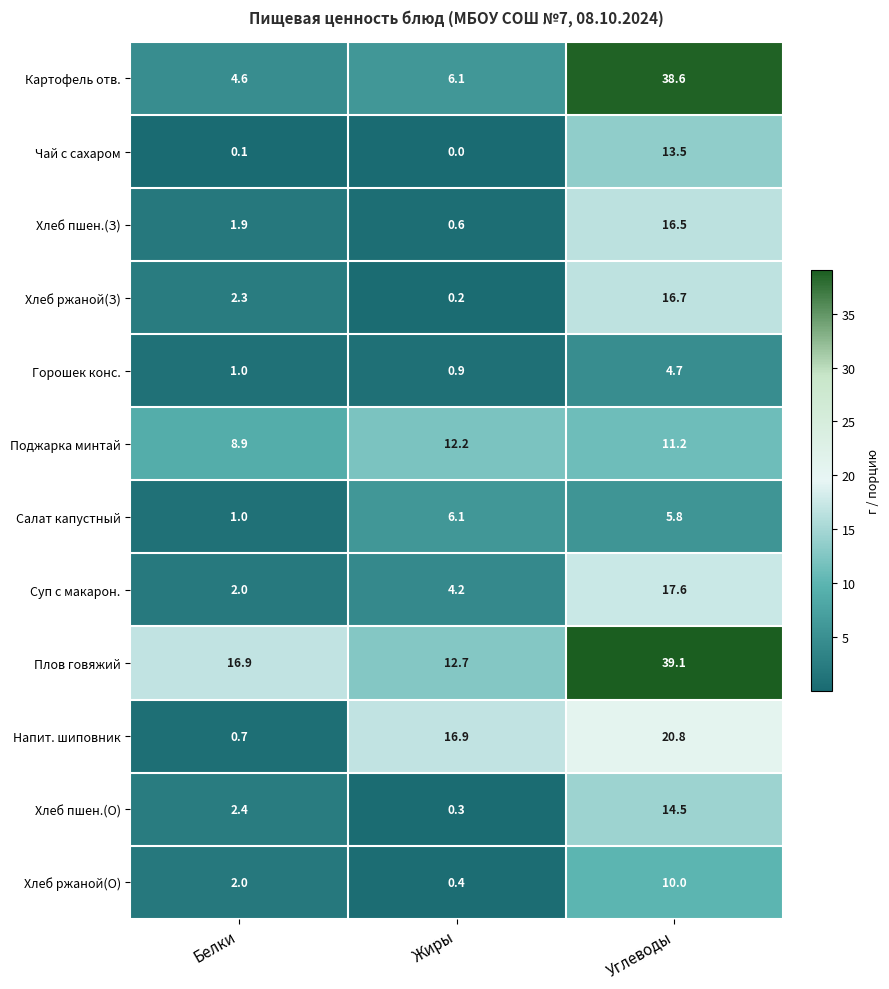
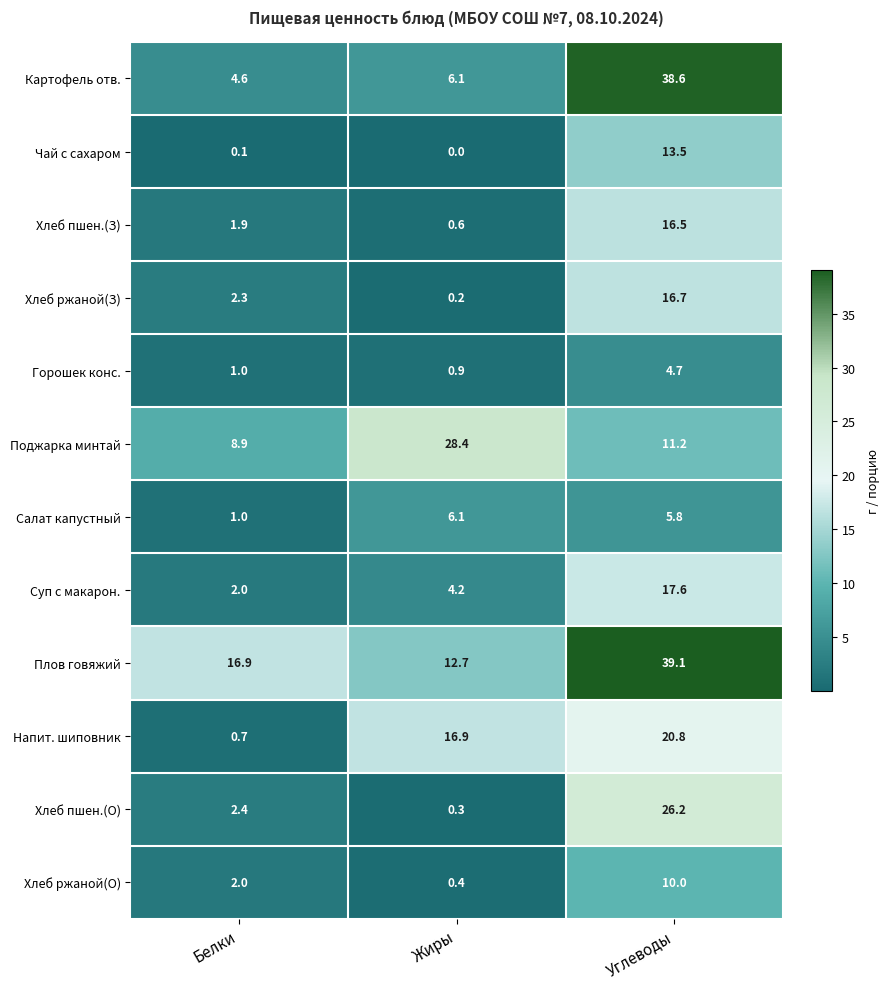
Поджарка минтай, Жиры: 12.2 -> 28.4
Хлеб пшен.(О), Углеводы: 14.5 -> 26.2
